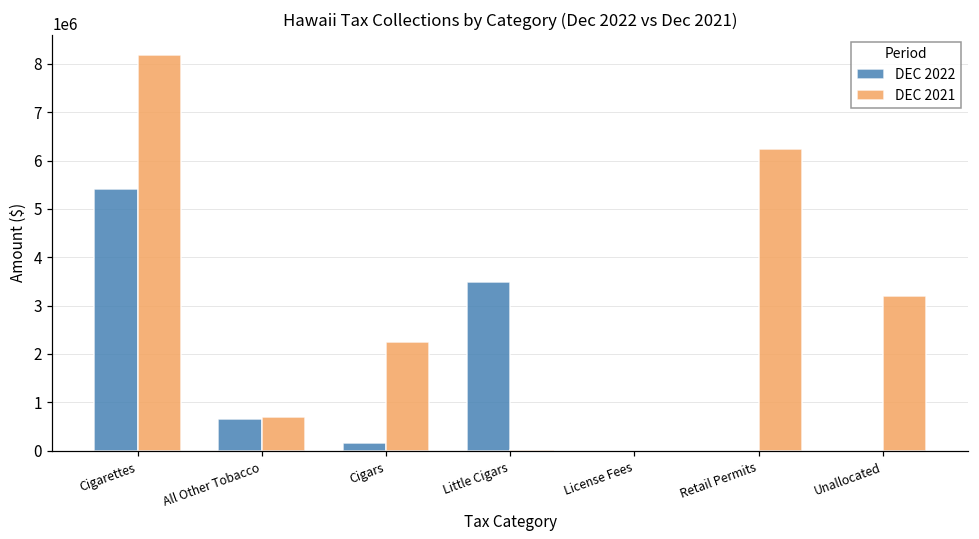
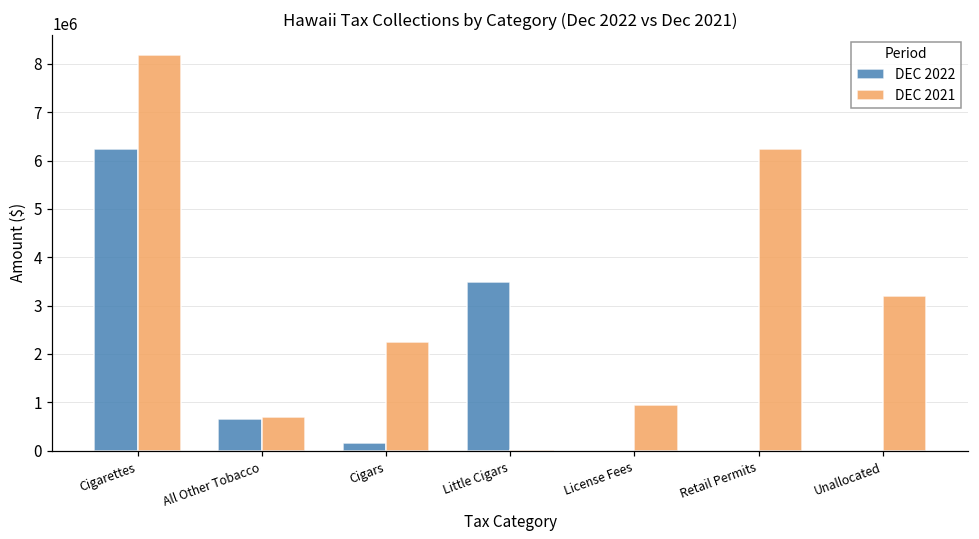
DEC 2022, Cigarettes: 5400000 -> 6200000
DEC 2021, License Fees: 0 -> 900000
